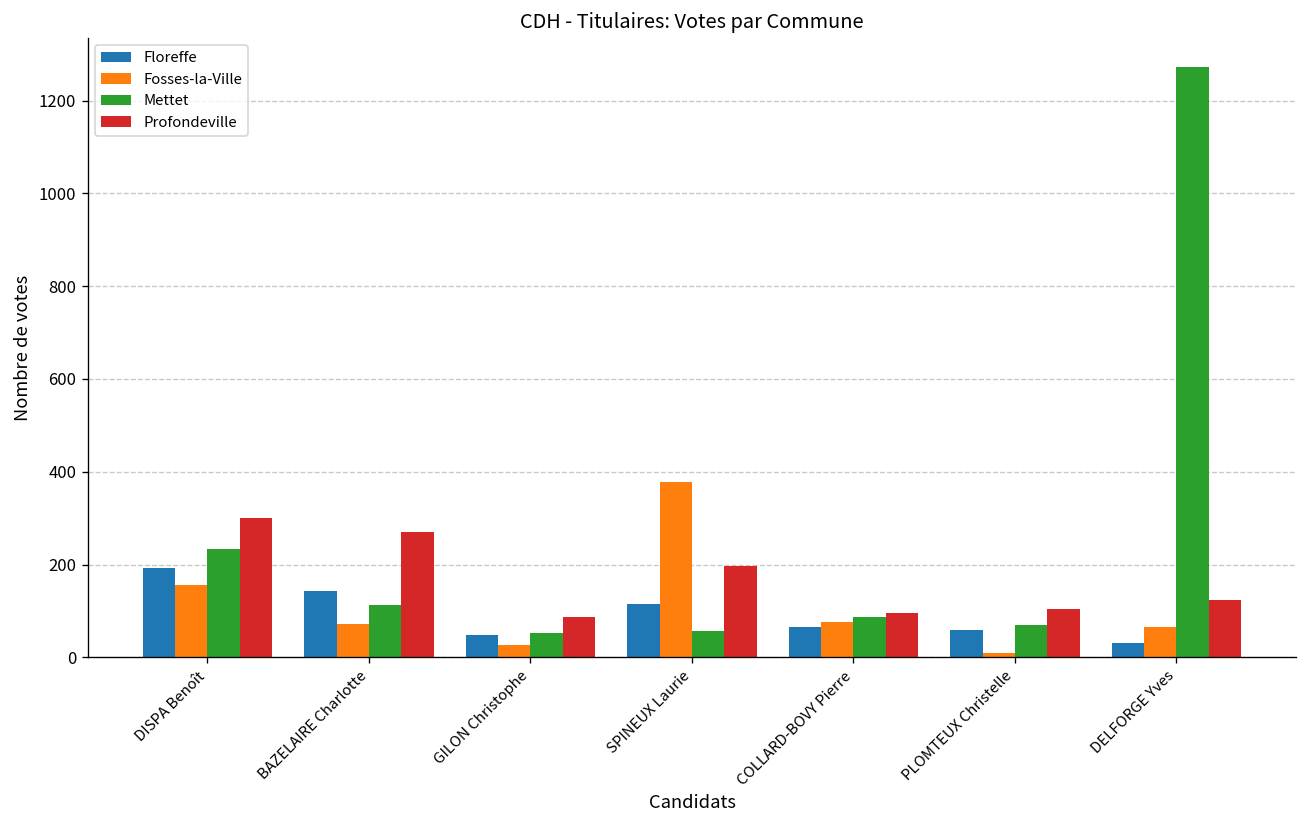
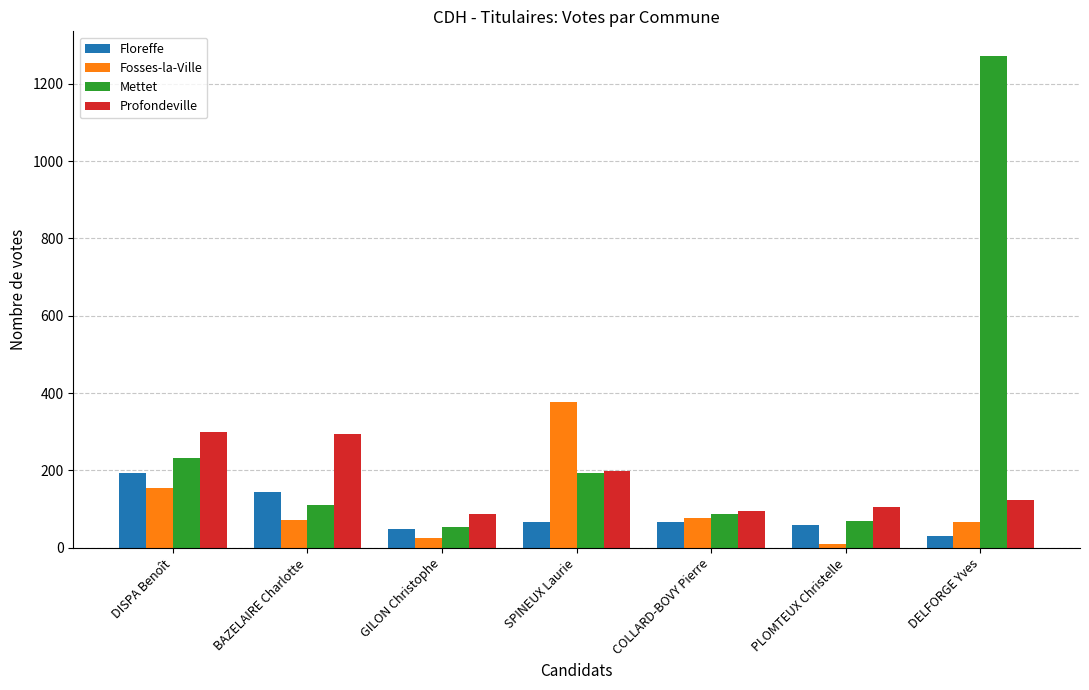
Profondeville, BAZELAIRE Charlotte: 270 -> 290
Floreffe, SPINEUX Laurie: 120 -> 70
Mettet, SPINEUX Laurie: 60 -> 190
